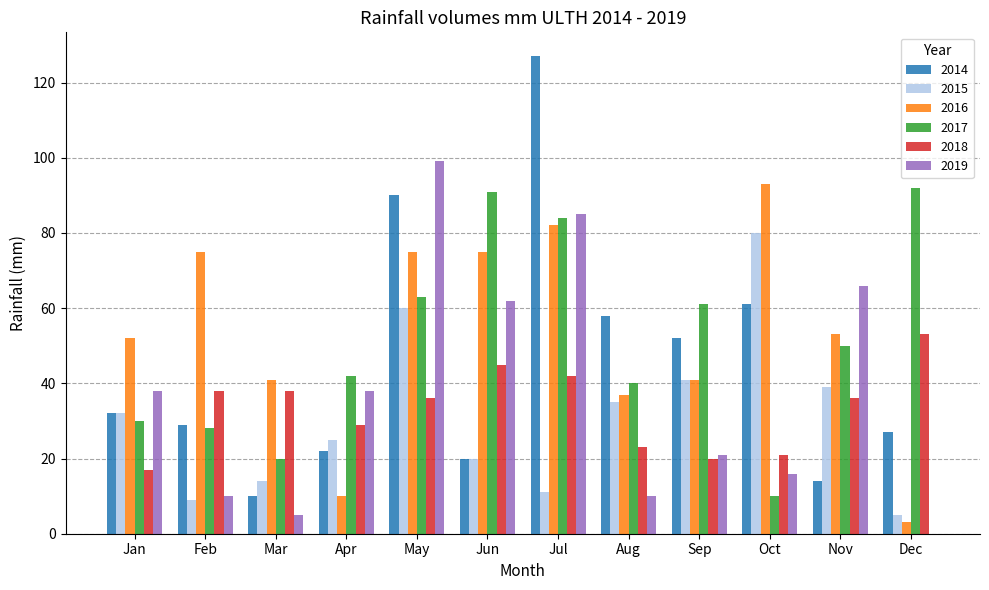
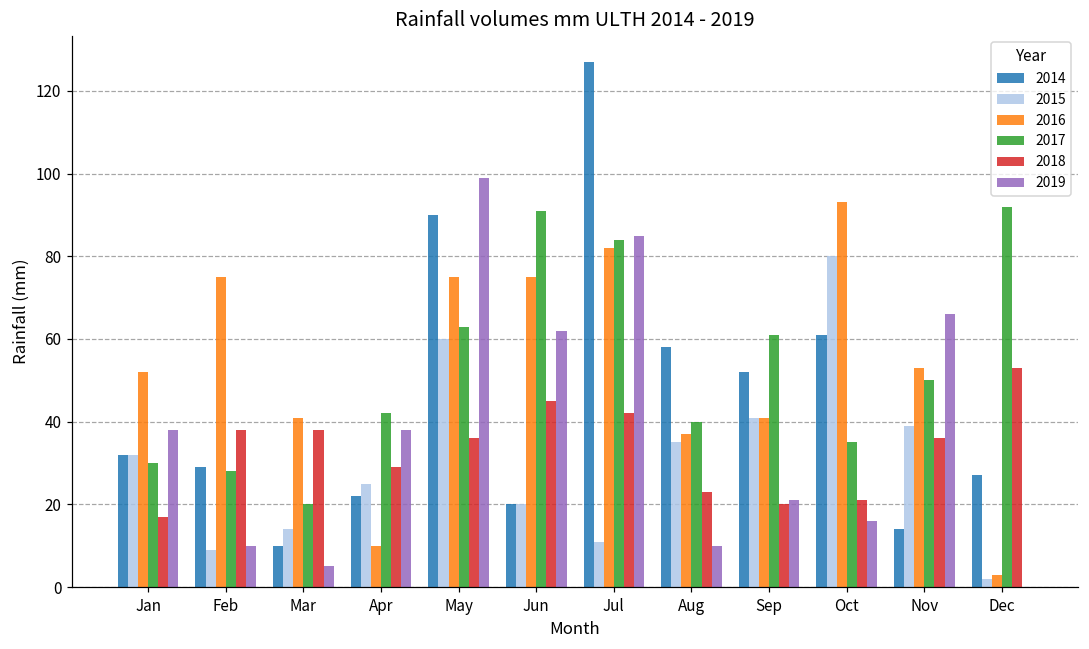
2017, Oct: 10 -> 35
2015, Dec: 5 -> 2
